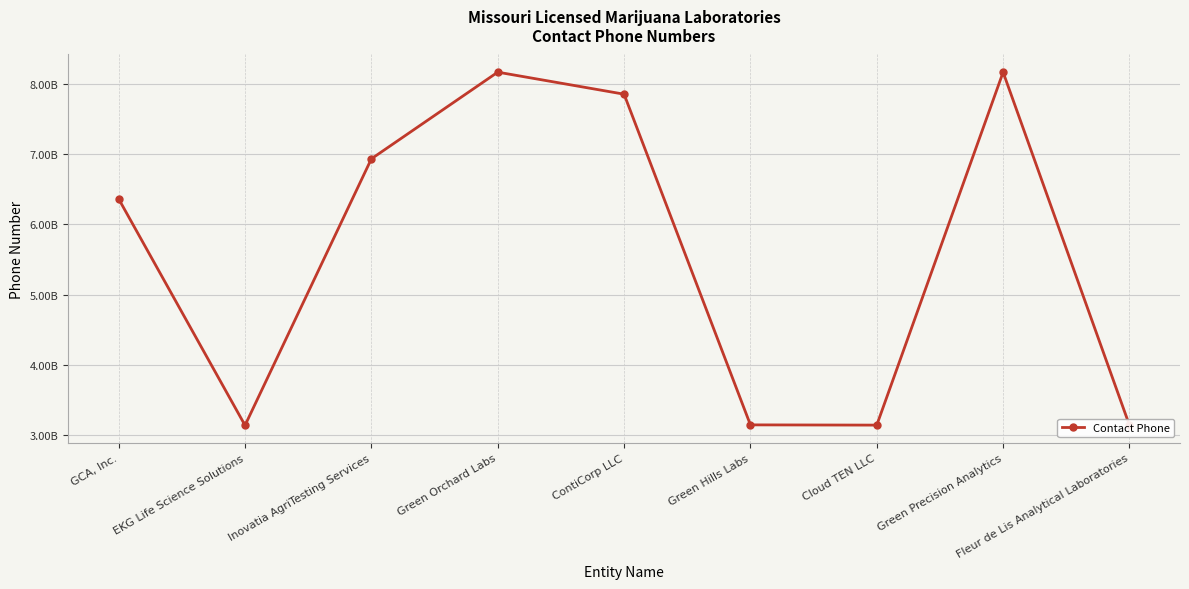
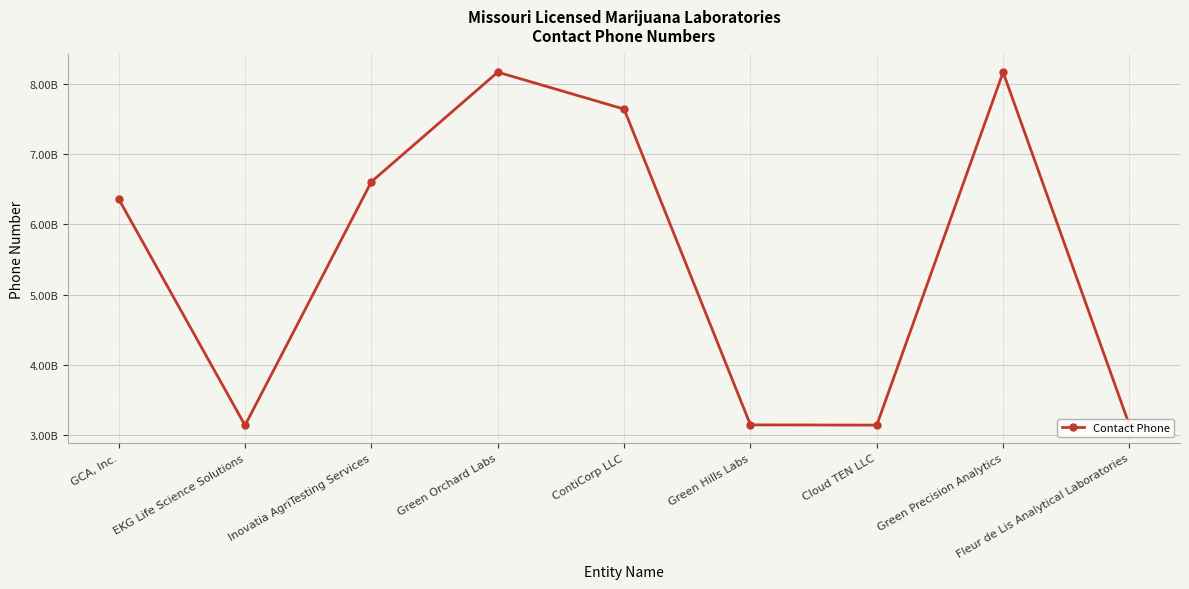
Inovatia AgriTesting Services: 6900000000 -> 6600000000
ContiCorp LLC: 7900000000 -> 7600000000
